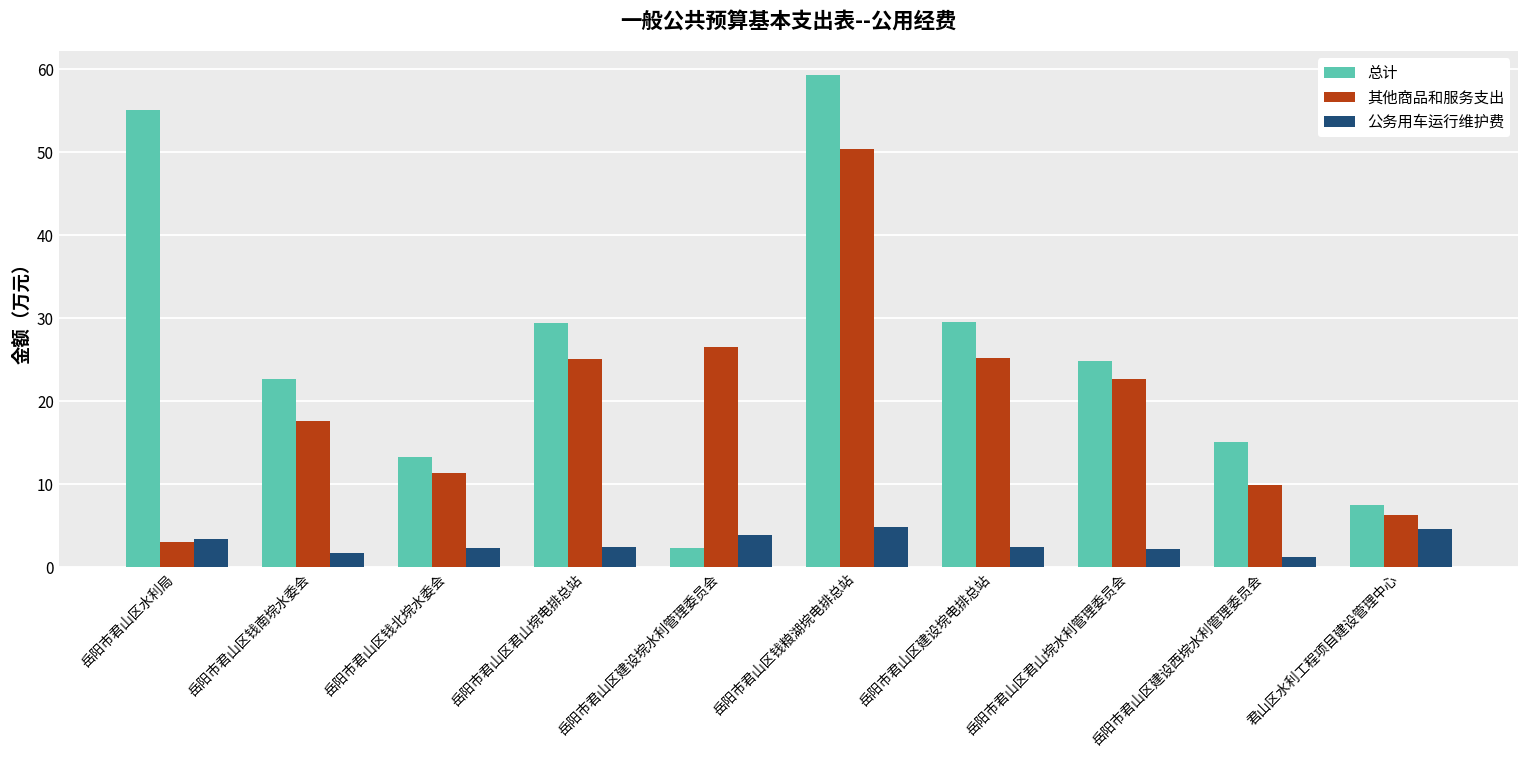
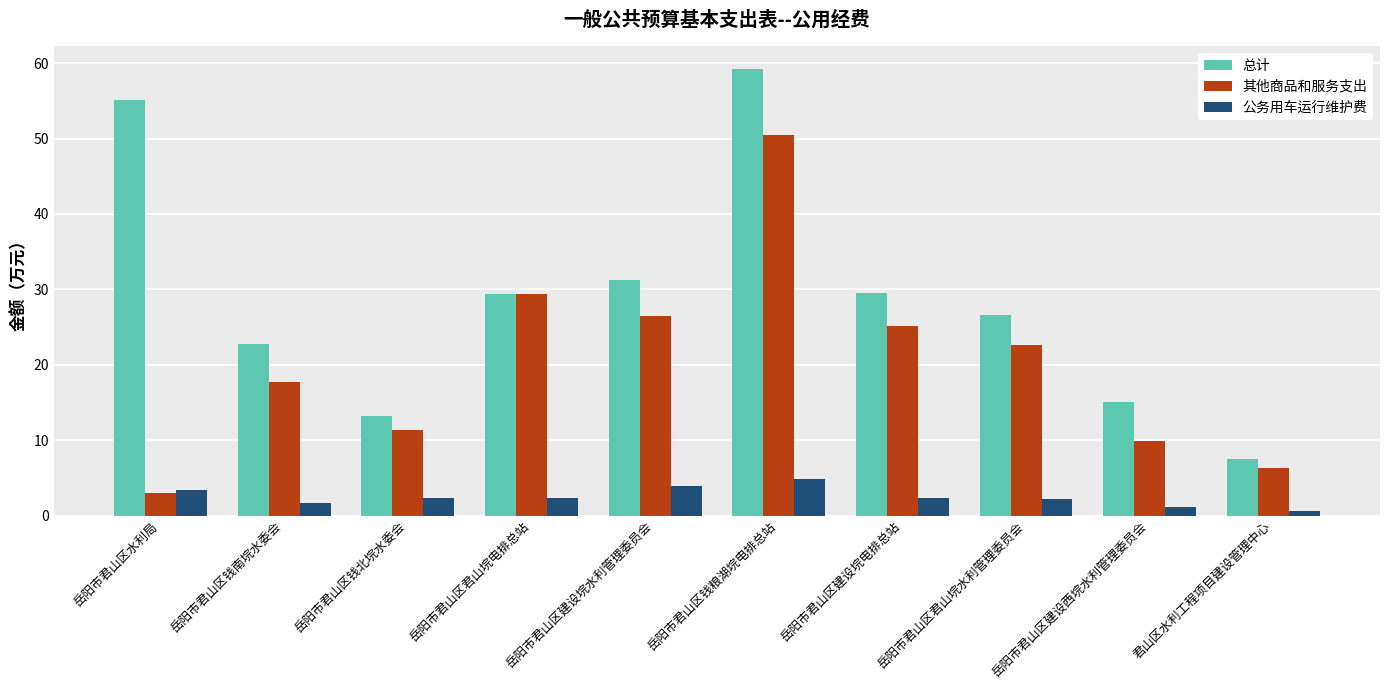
其他商品和服务支出, 岳阳市君山区君山垸电排总站: 25 -> 29
总计, 岳阳市君山区建设垸水利管理委员会: 2 -> 31
总计, 岳阳市君山区君山垸水利管理委员会: 25 -> 27
公务用车运行维护费, 君山区水利工程项目建设管理中心: 5 -> 1
